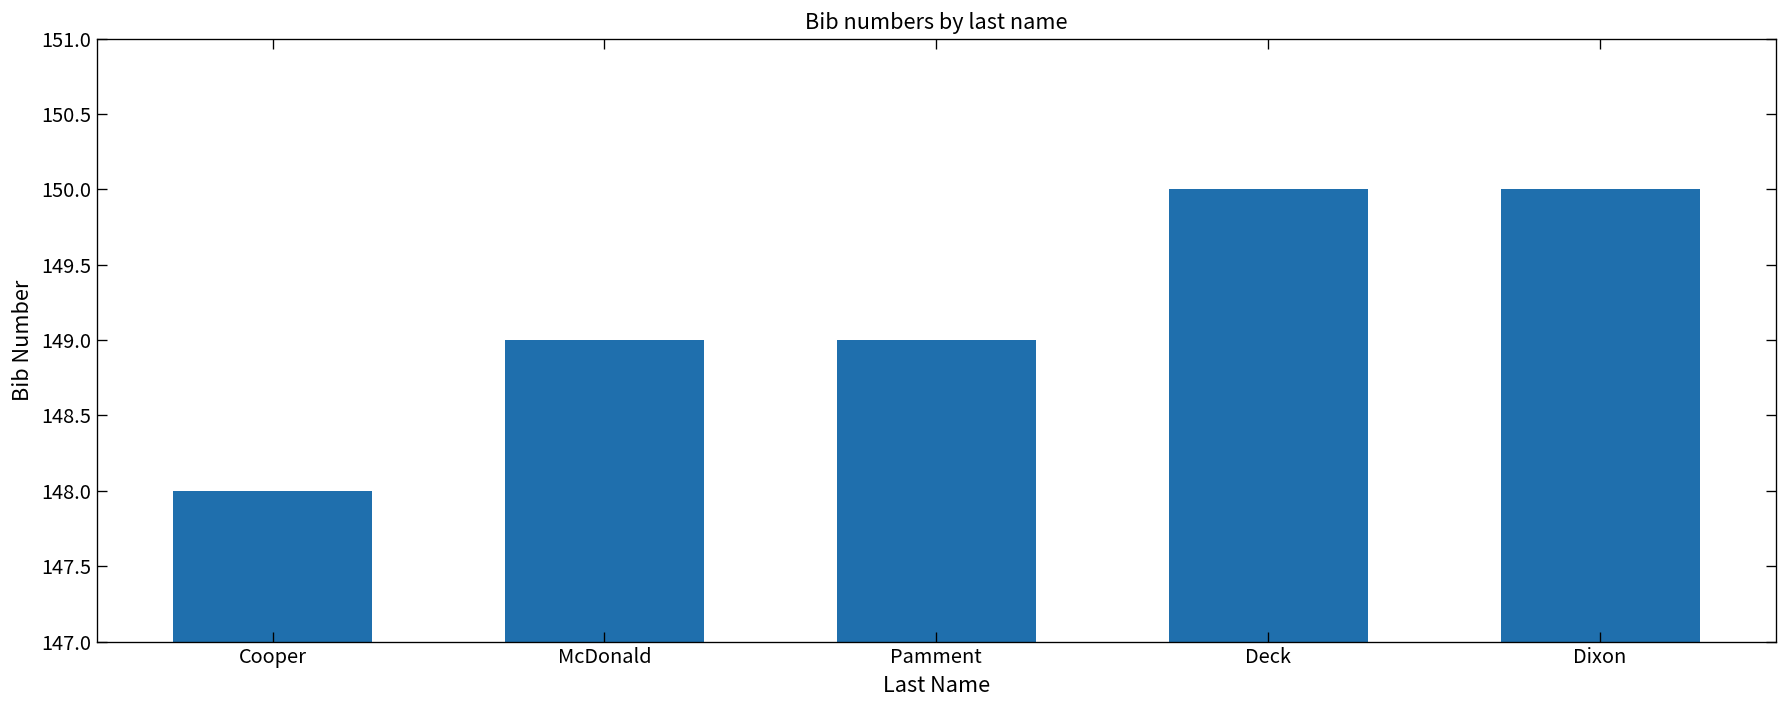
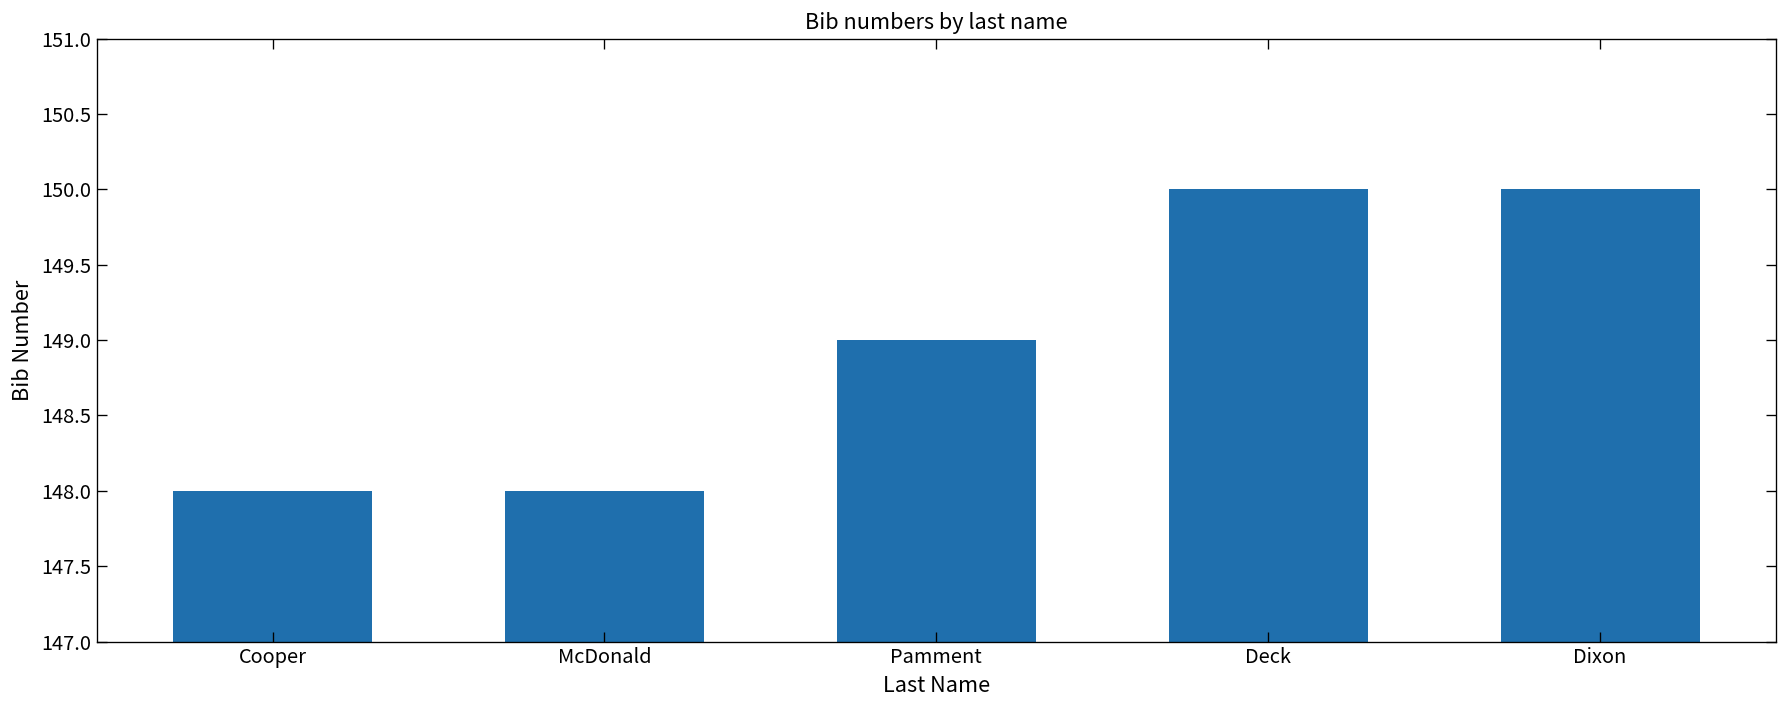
McDonald: 149 -> 148
